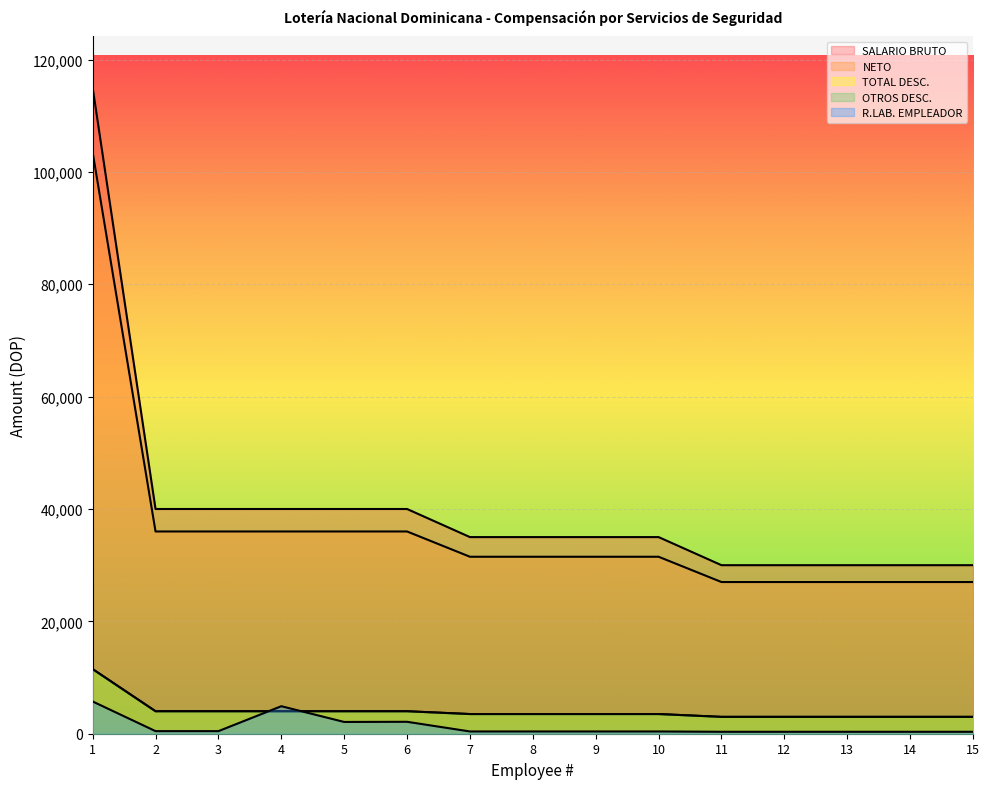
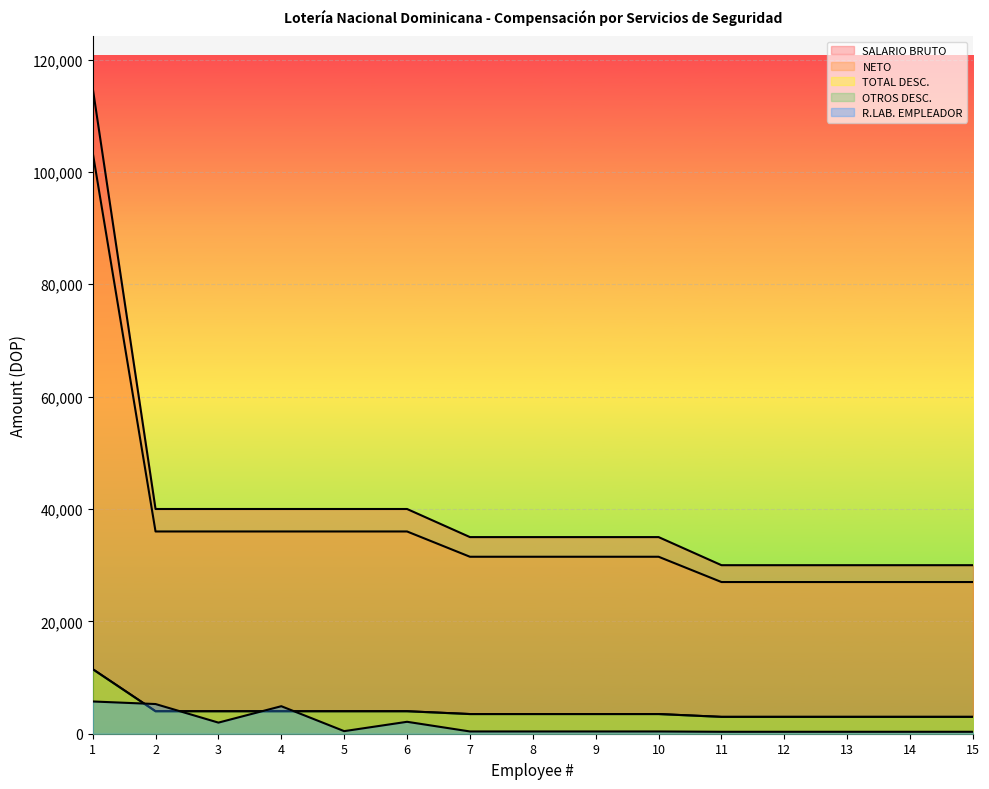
R.LAB. EMPLEADOR, 2: 0 -> 5,000
R.LAB. EMPLEADOR, 3: 0 -> 2,000
R.LAB. EMPLEADOR, 5: 2,000 -> 0
